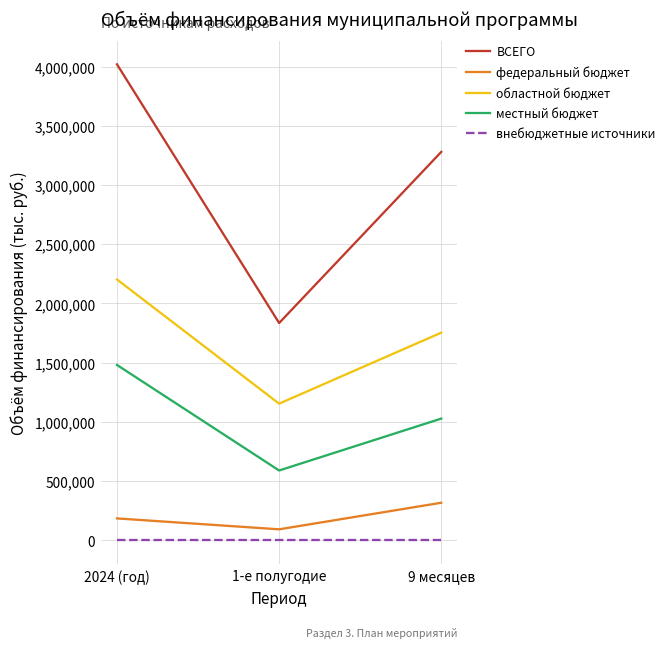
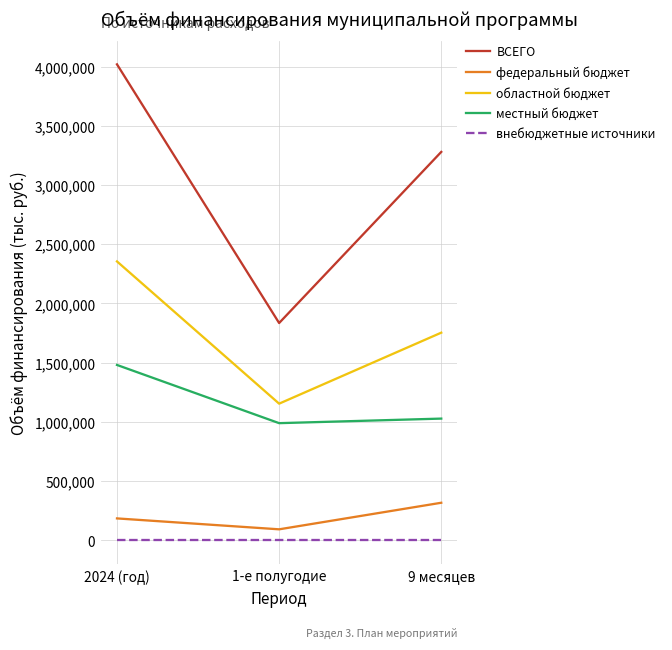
областной бюджет, 2024 (год): 2,200,000 -> 2,360,000
местный бюджет, 1-е полугодие: 590,000 -> 990,000
